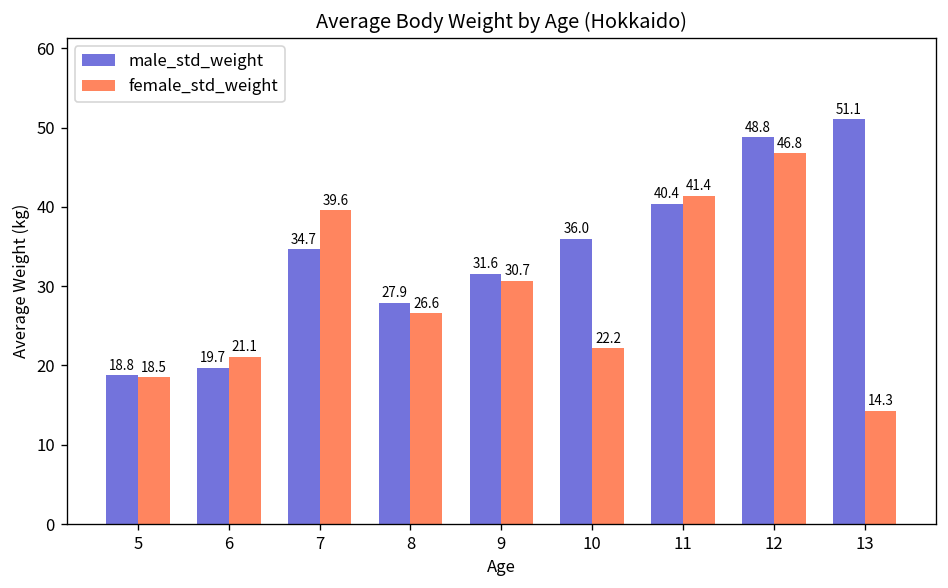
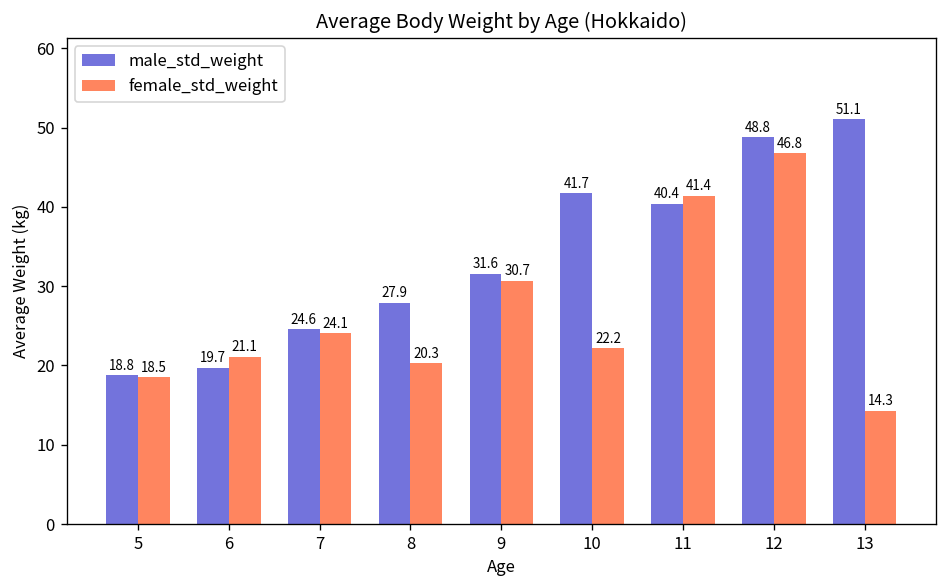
male_std_weight, 7: 34.7 -> 24.6
female_std_weight, 7: 39.6 -> 24.1
female_std_weight, 8: 26.6 -> 20.3
male_std_weight, 10: 36.0 -> 41.7
